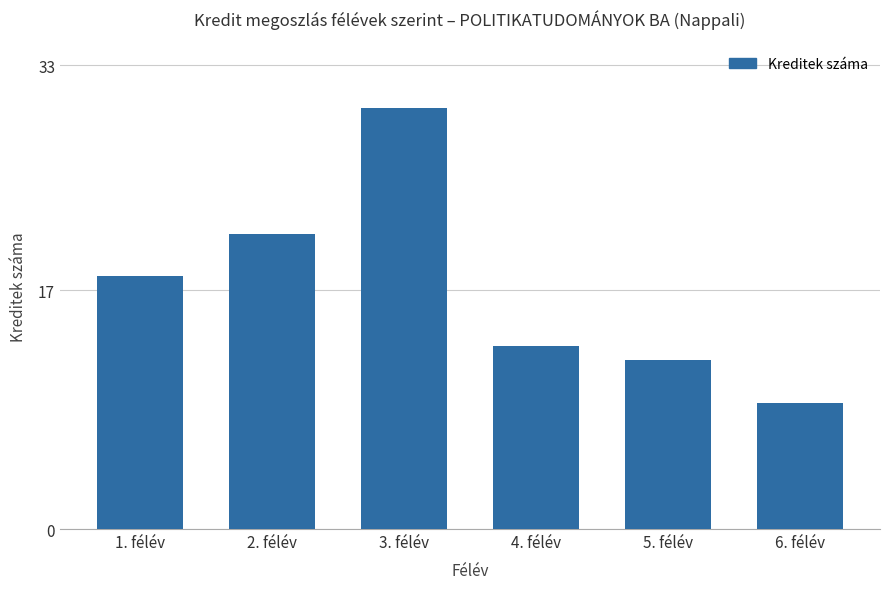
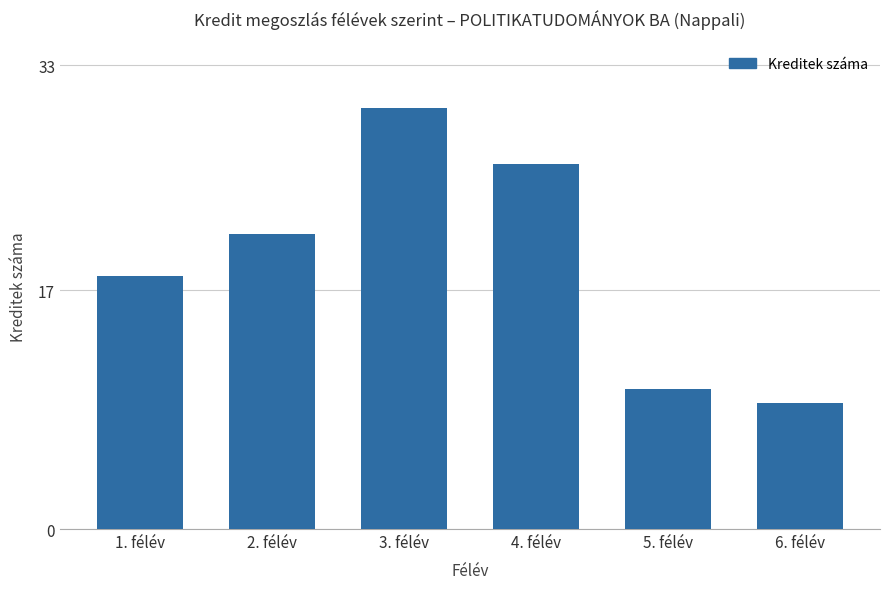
4. félév: 13 -> 26
5. félév: 12 -> 10
